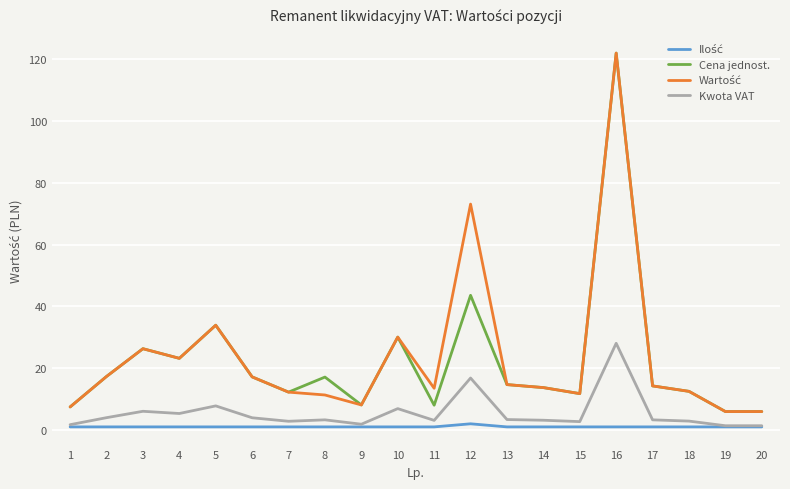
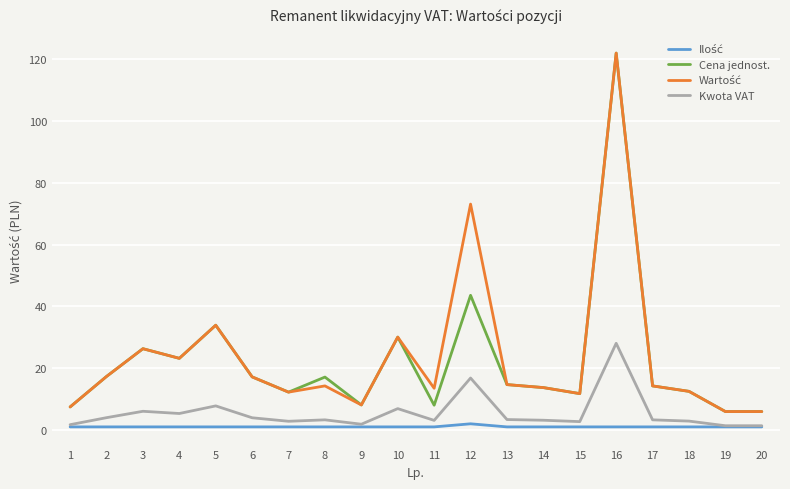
Wartość, 8: 11 -> 14
